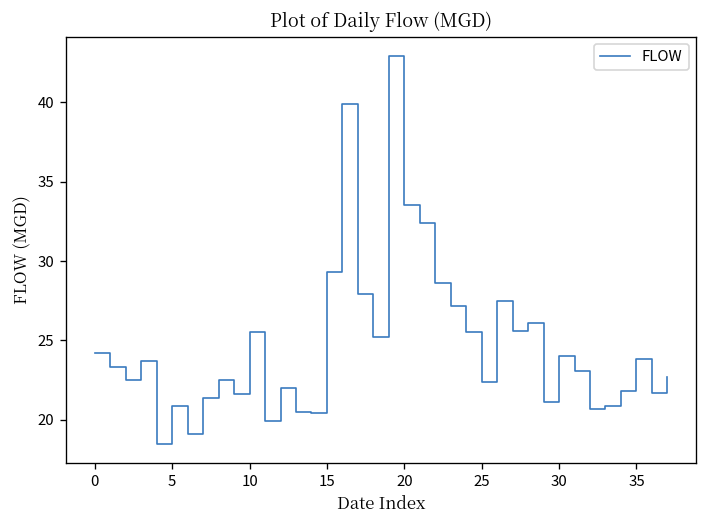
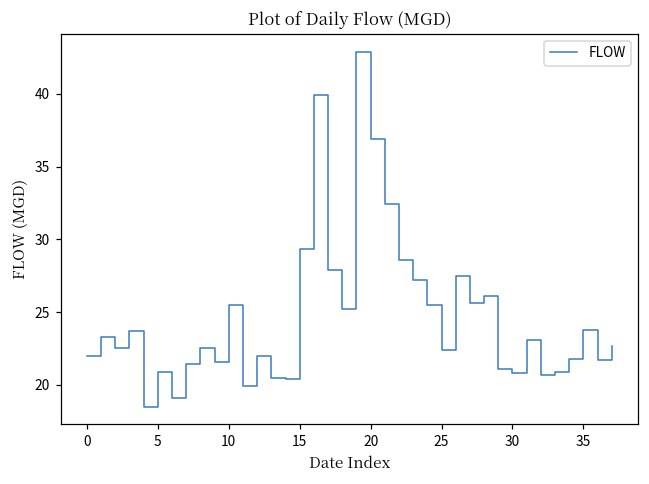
0: 24.2 -> 22.0
20: 33.5 -> 36.9
30: 24.0 -> 20.8
